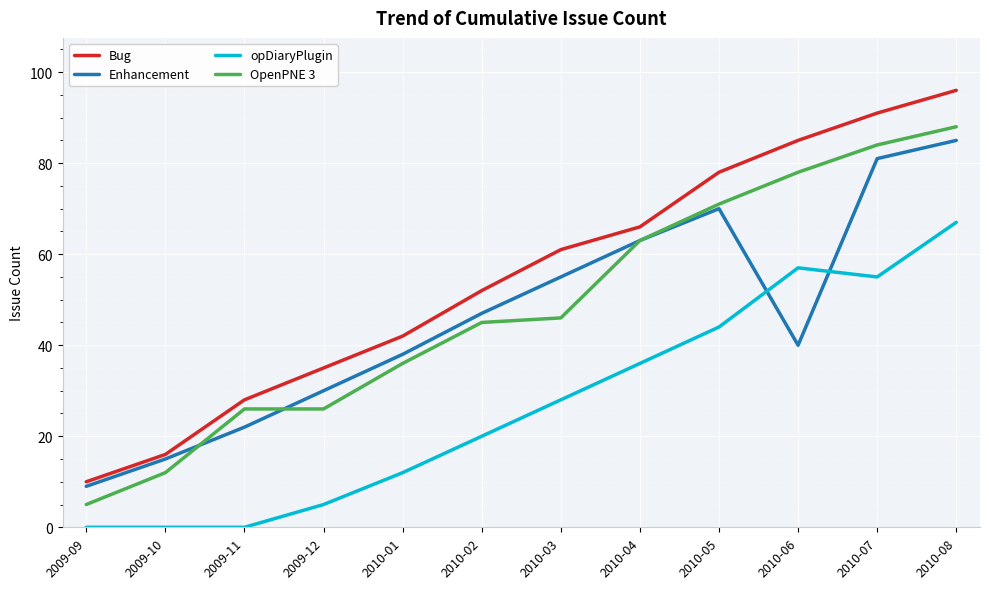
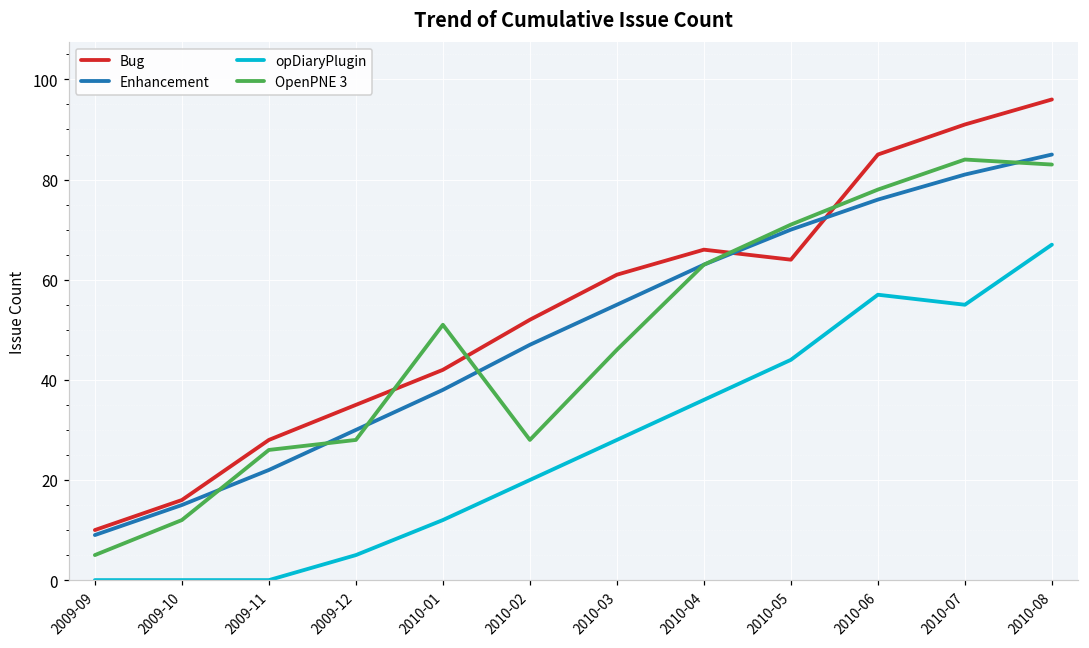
OpenPNE 3, 2009-12: 26 -> 28
OpenPNE 3, 2010-01: 36 -> 51
OpenPNE 3, 2010-02: 45 -> 28
Bug, 2010-05: 78 -> 64
Enhancement, 2010-06: 40 -> 76
OpenPNE 3, 2010-08: 88 -> 83
